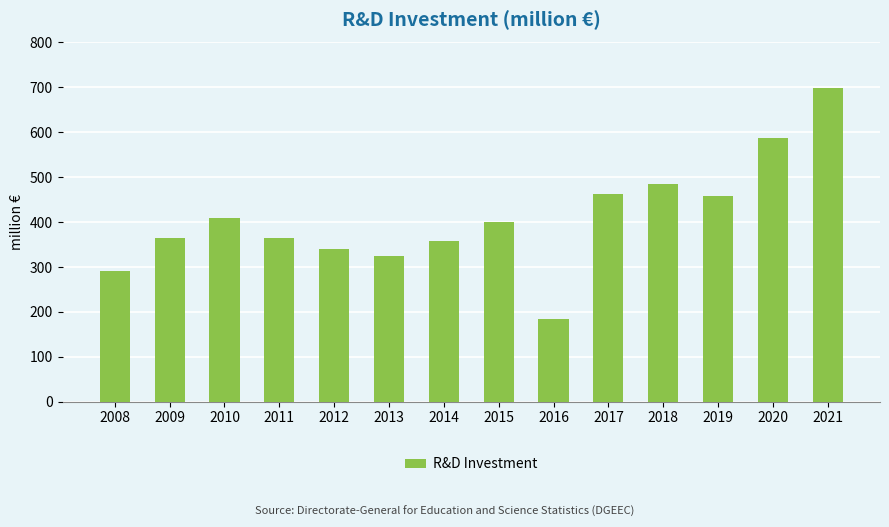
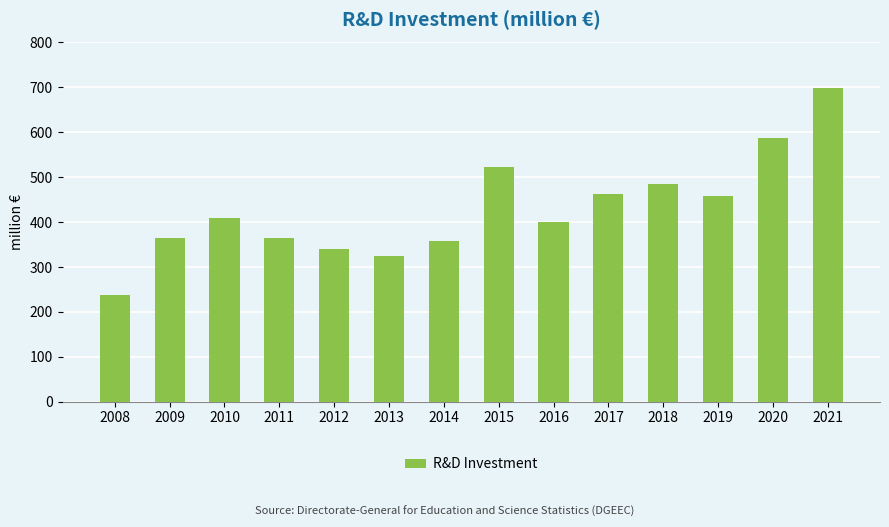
2008: 290 -> 240
2015: 400 -> 520
2016: 180 -> 400
